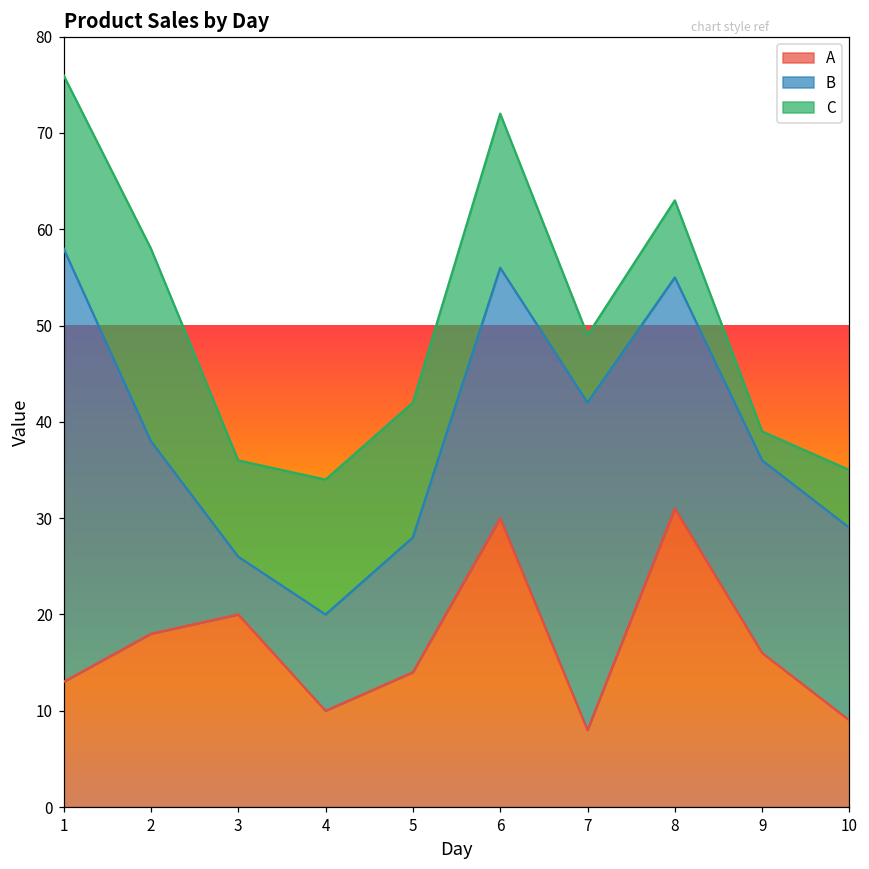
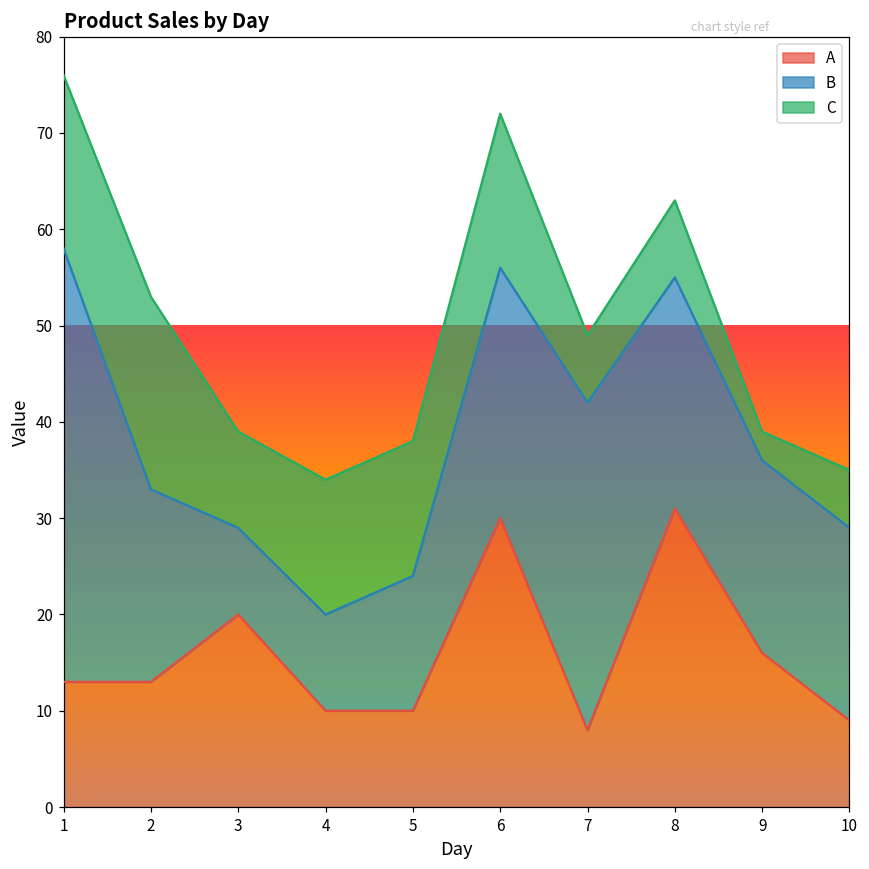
A, 2: 18 -> 13
B, 3: 6 -> 9
A, 5: 14 -> 10
